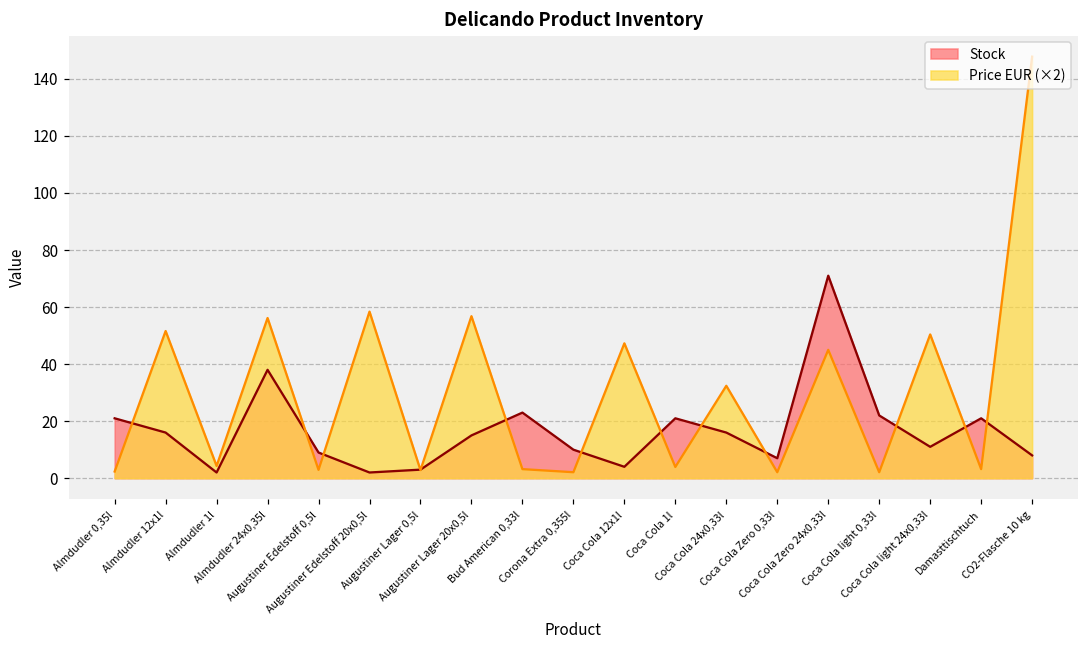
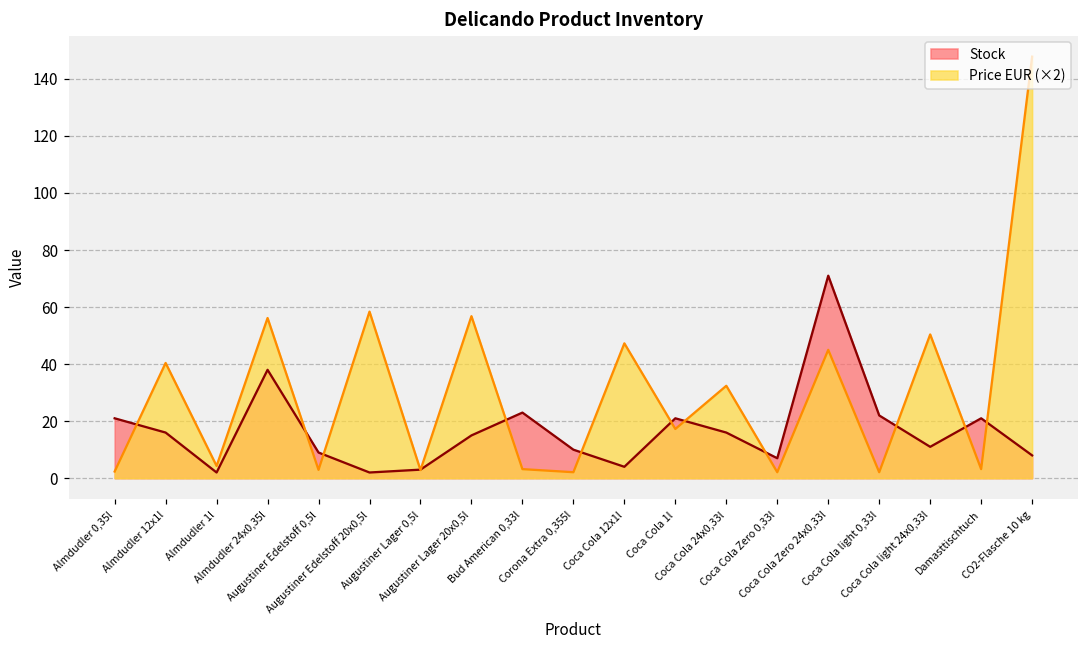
Price EUR (×2), Almdudler 12x1l: 52 -> 40
Price EUR (×2), Coca Cola 1l: 4 -> 17
